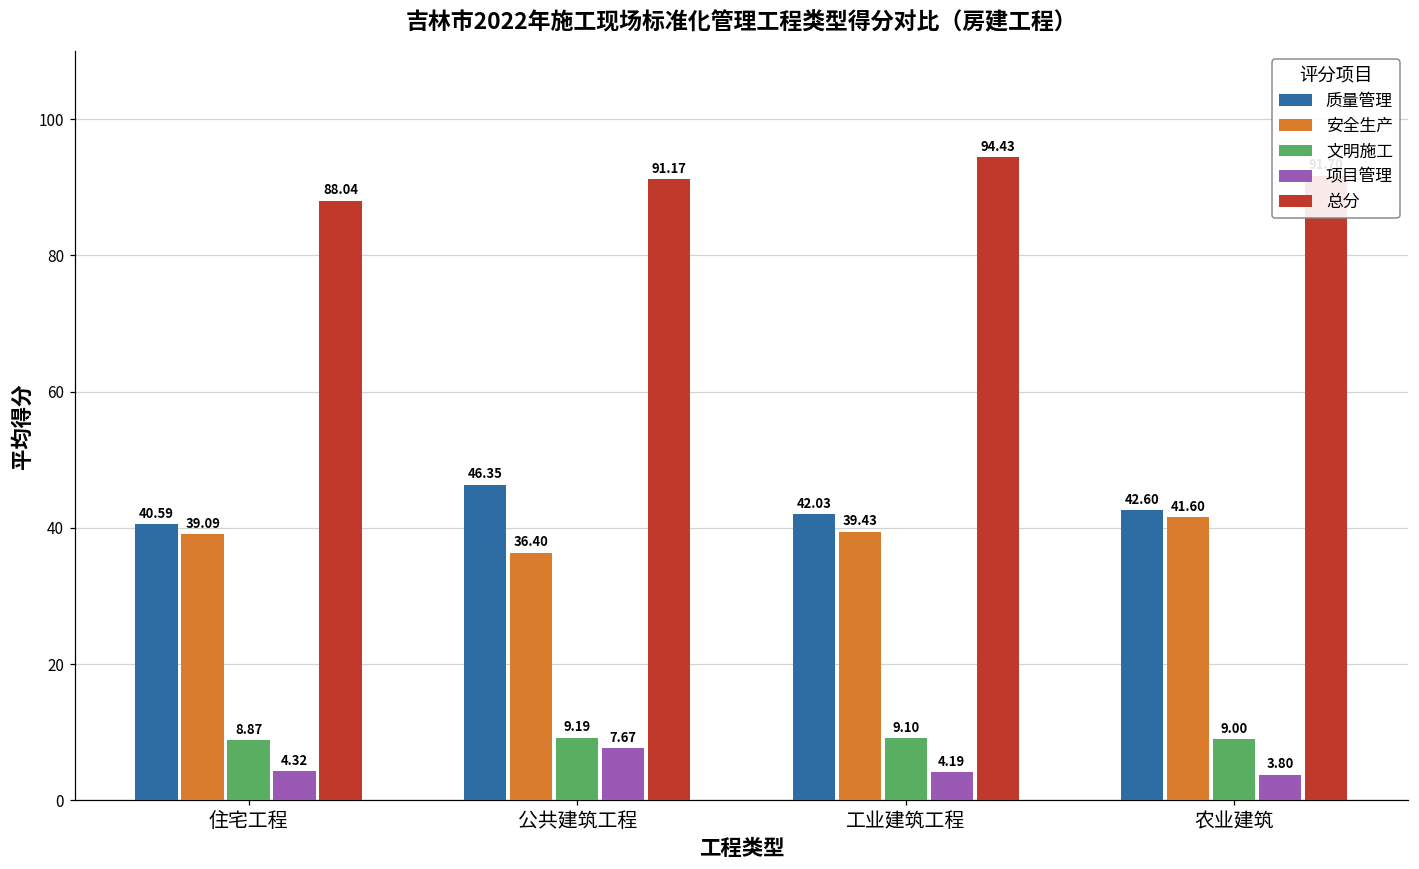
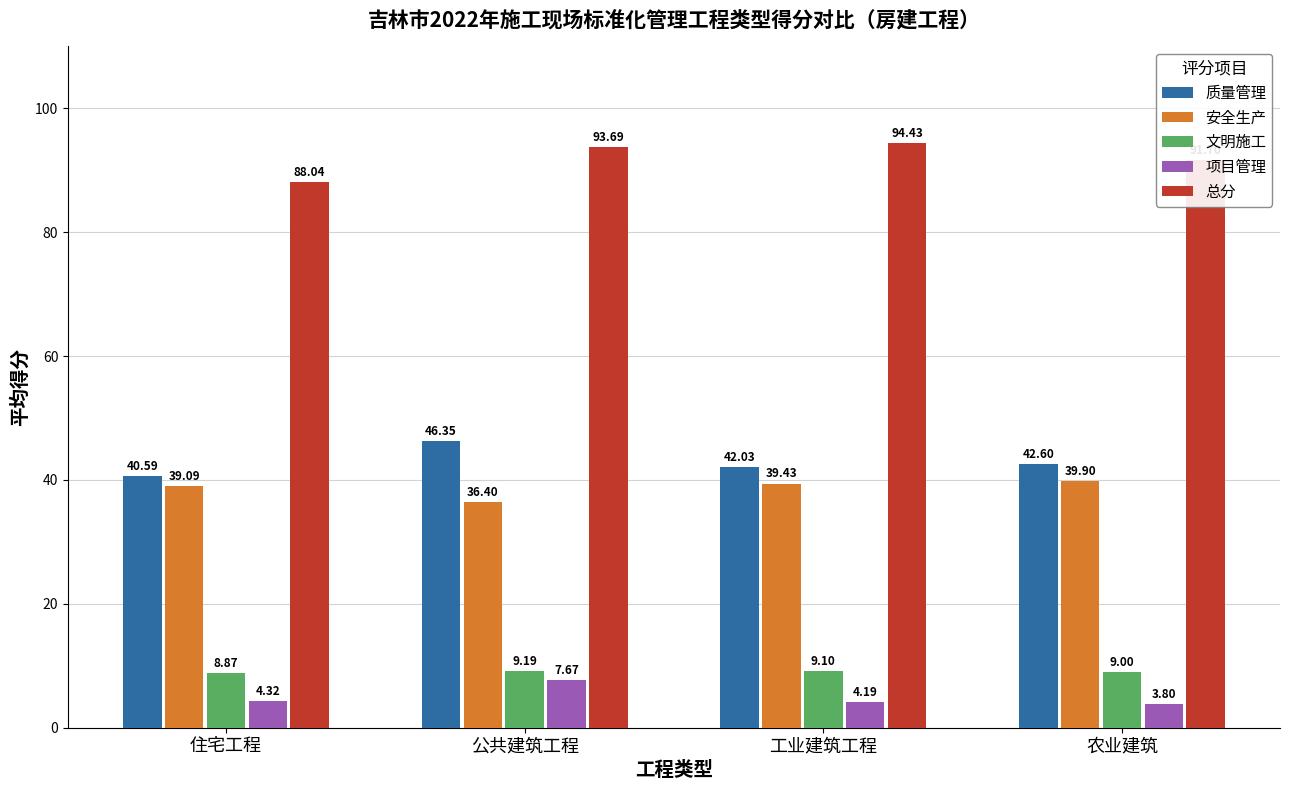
总分, 公共建筑工程: 91.17 -> 93.69
安全生产, 农业建筑: 41.60 -> 39.90
